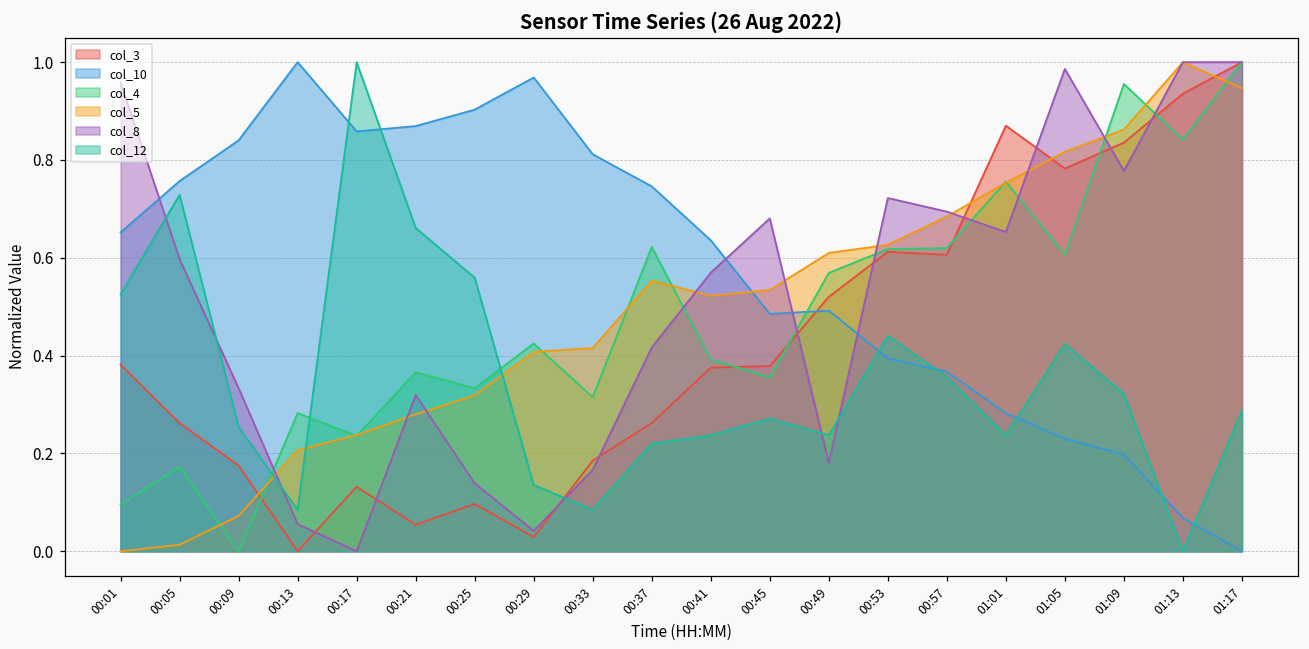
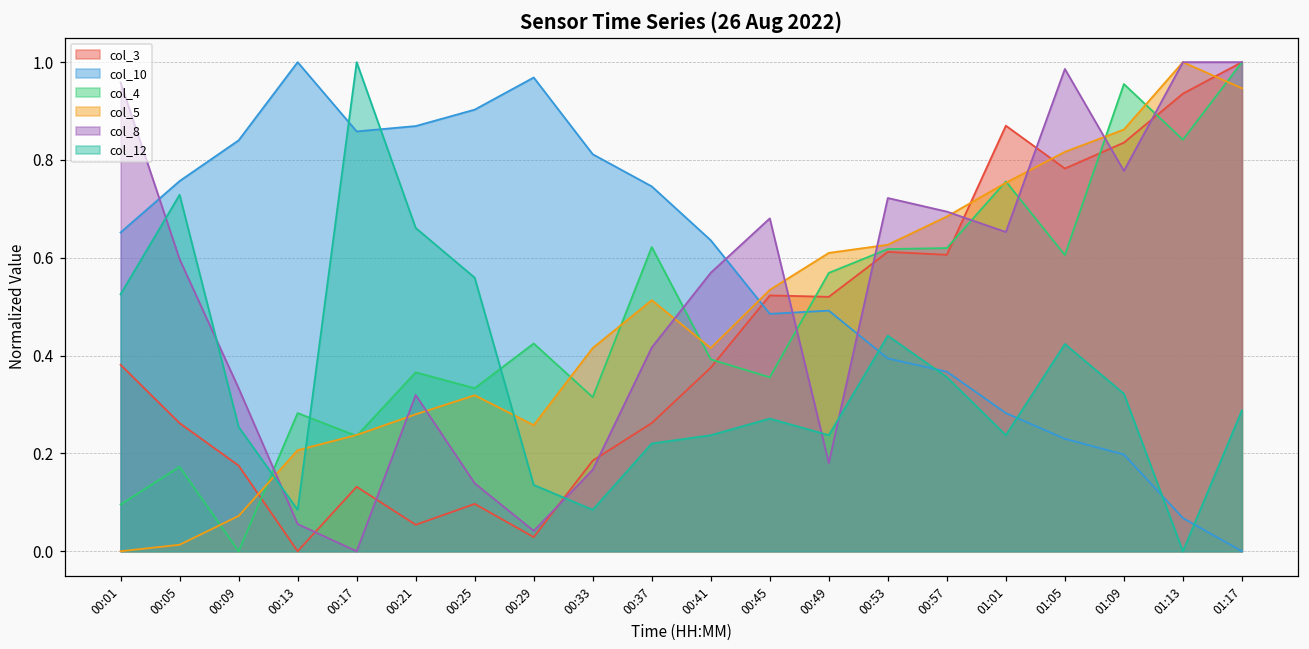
col_5, 00:29: 0.41 -> 0.26
col_5, 00:37: 0.55 -> 0.51
col_5, 00:41: 0.52 -> 0.42
col_3, 00:45: 0.38 -> 0.52
